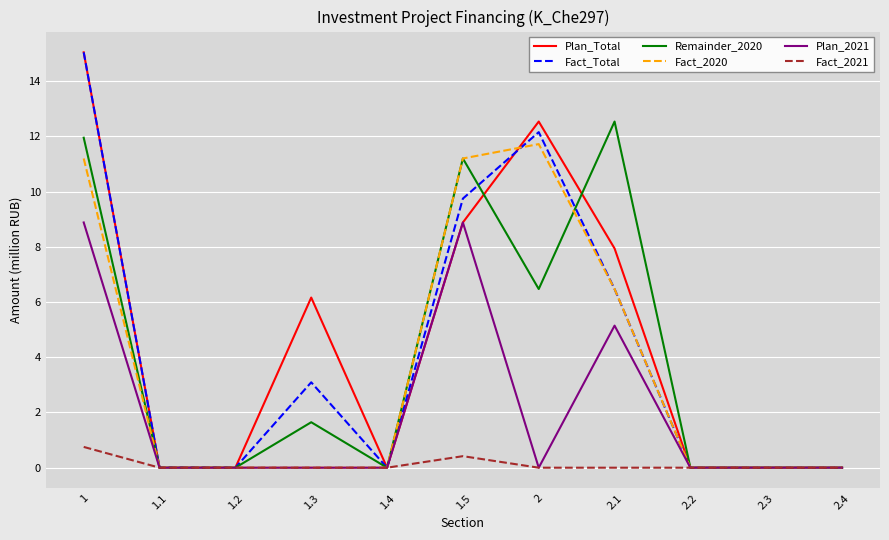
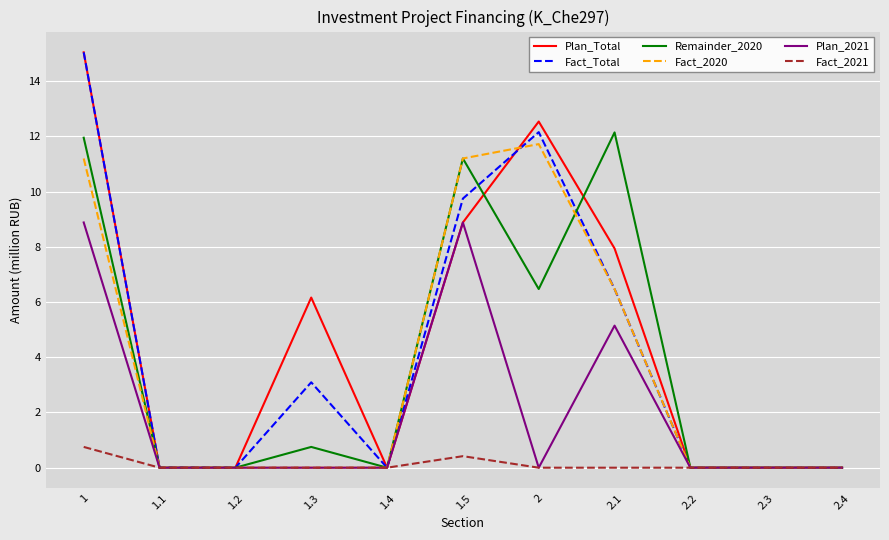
Remainder_2020, 1.3: 1.6 -> 0.8
Remainder_2020, 2.1: 12.5 -> 12.1
